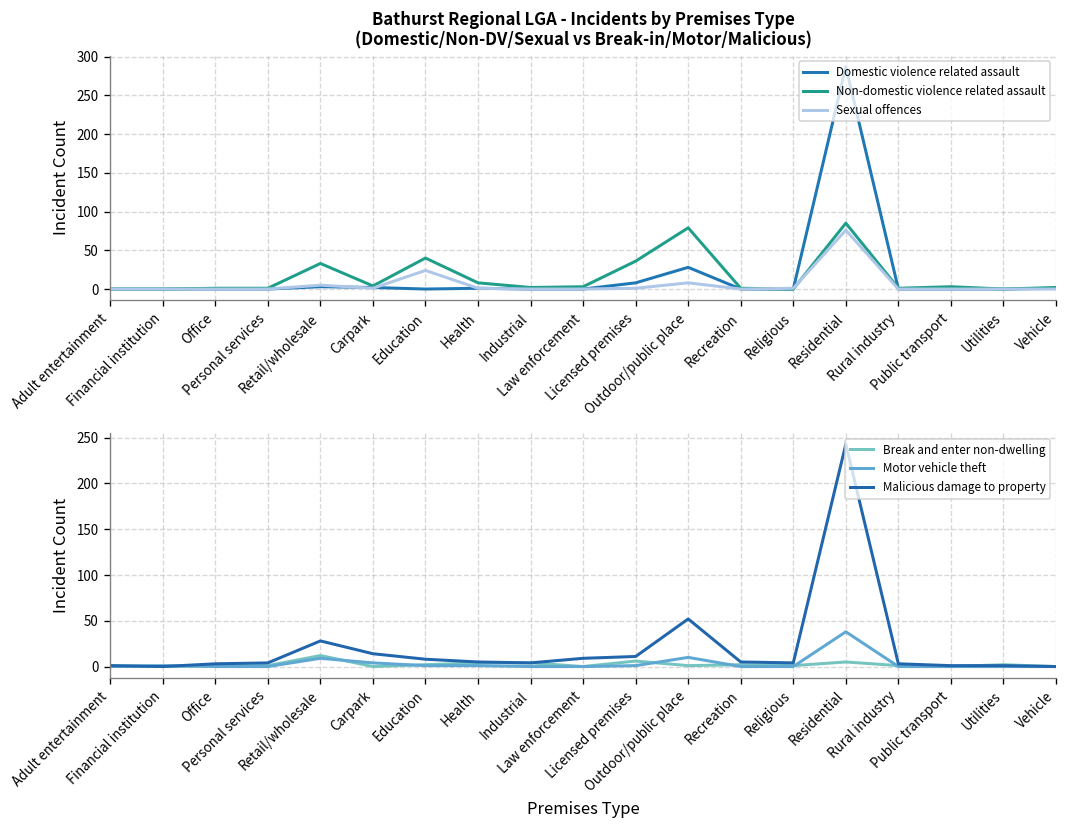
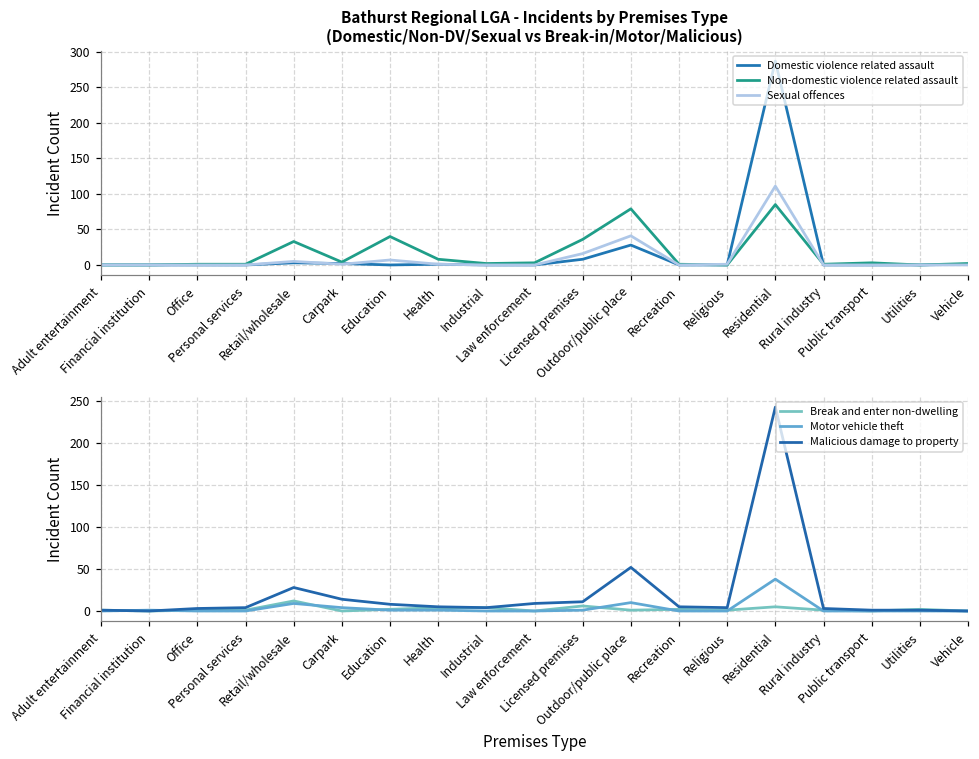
Bathurst Regional LGA - Incidents by Premises Type (Domestic/Non-DV/Sexual vs Break-in/Motor/Malicious), Sexual offences, Education: 20 -> 10
Bathurst Regional LGA - Incidents by Premises Type (Domestic/Non-DV/Sexual vs Break-in/Motor/Malicious), Sexual offences, Licensed premises: 0 -> 20
Bathurst Regional LGA - Incidents by Premises Type (Domestic/Non-DV/Sexual vs Break-in/Motor/Malicious), Sexual offences, Outdoor/public place: 10 -> 40
Bathurst Regional LGA - Incidents by Premises Type (Domestic/Non-DV/Sexual vs Break-in/Motor/Malicious), Sexual offences, Residential: 80 -> 110
